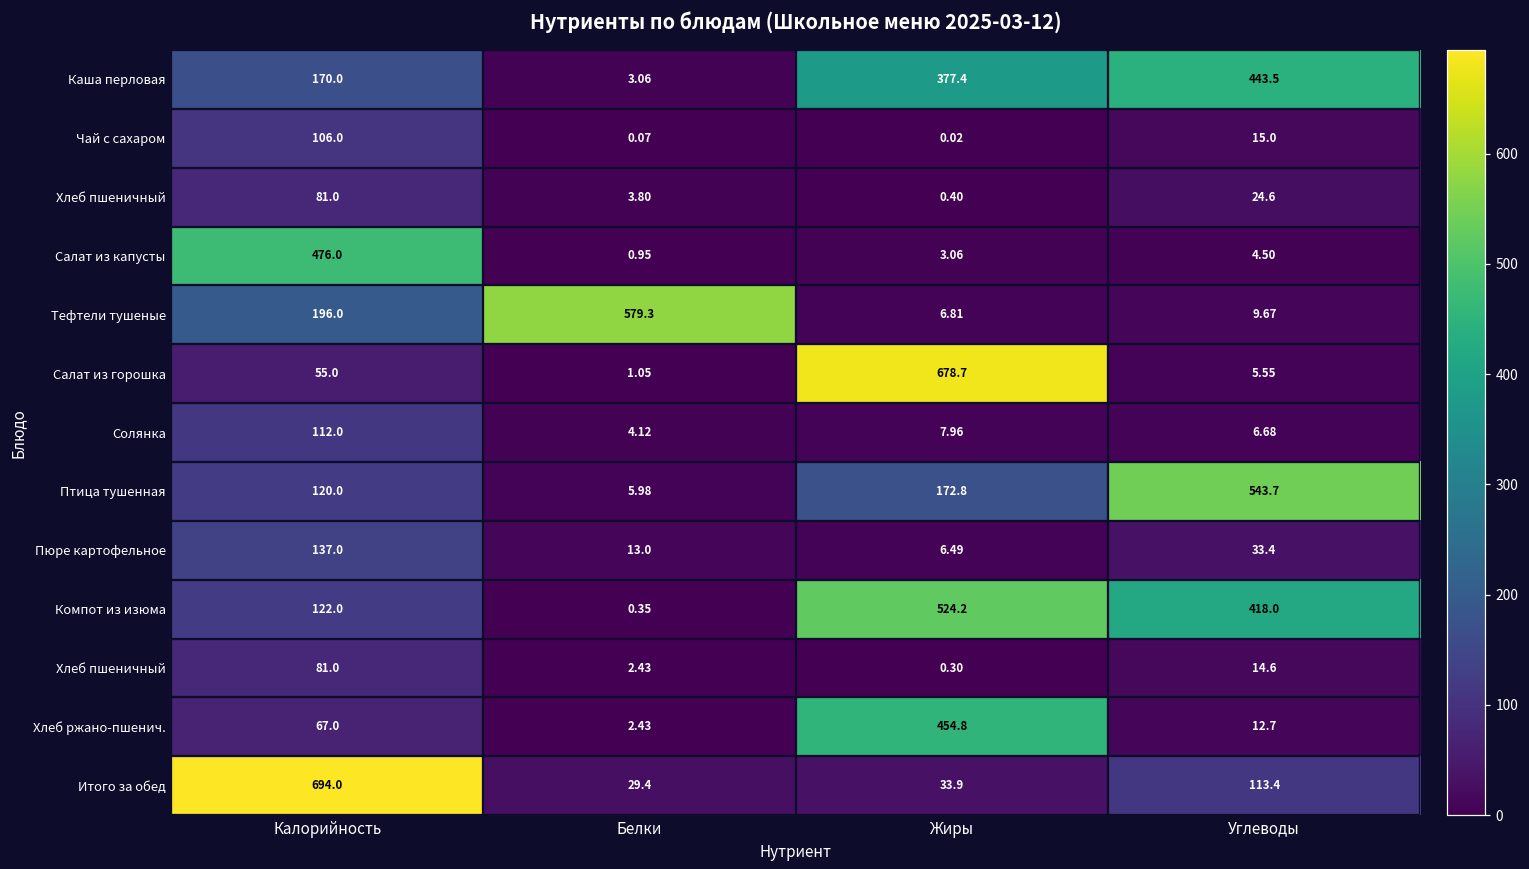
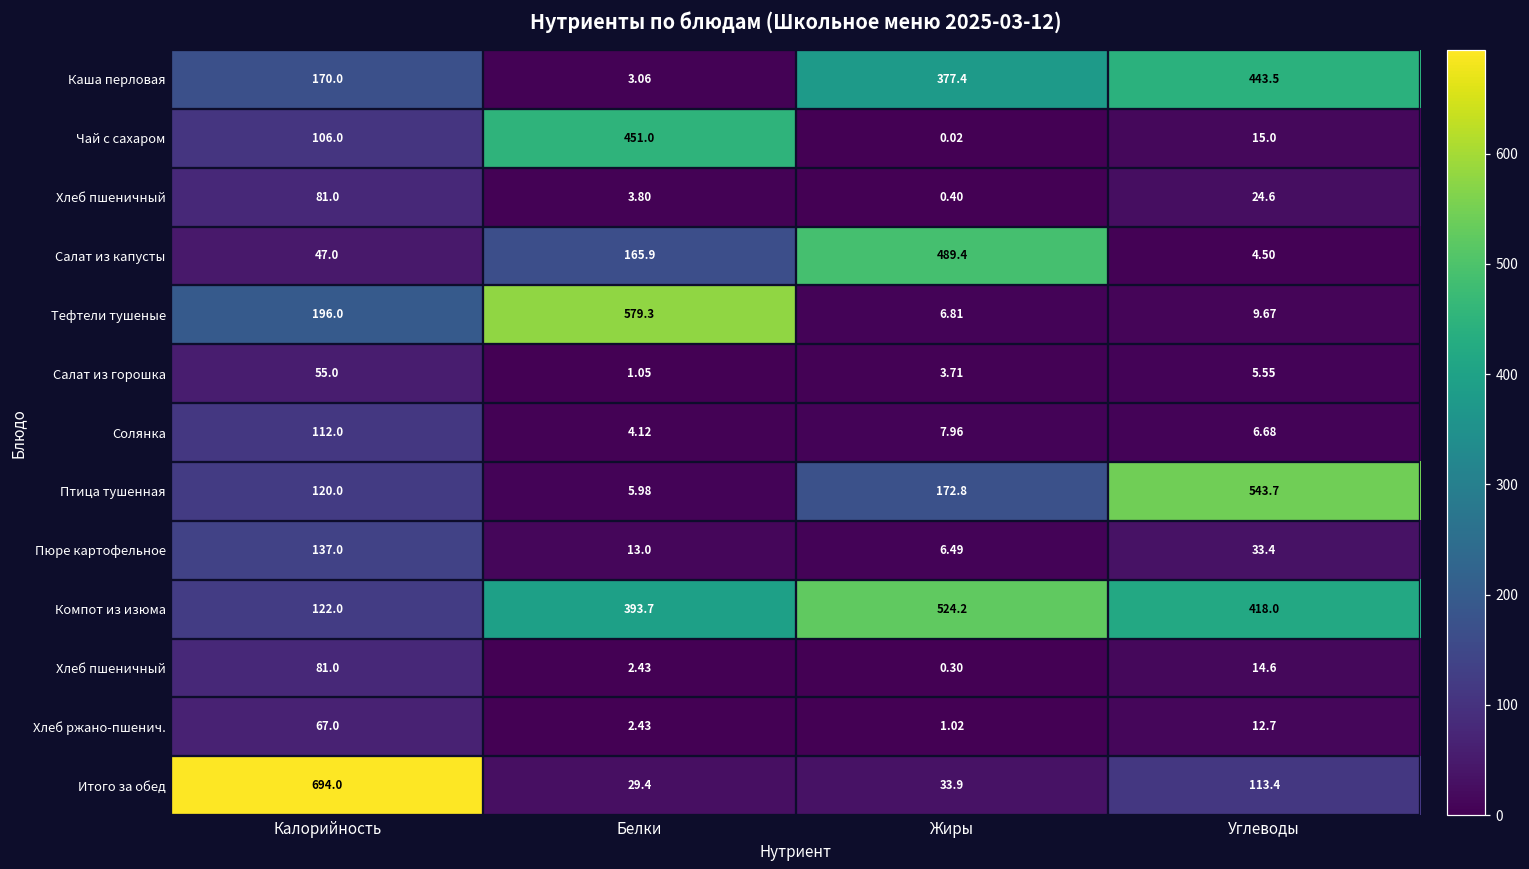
Чай с сахаром, Белки: 0.07 -> 451.0
Салат из капусты, Калорийность: 476.0 -> 47.0
Салат из капусты, Белки: 0.95 -> 165.9
Салат из капусты, Жиры: 3.06 -> 489.4
Салат из горошка, Жиры: 678.7 -> 3.71
Компот из изюма, Белки: 0.35 -> 393.7
Хлеб ржано-пшенич., Жиры: 454.8 -> 1.02
